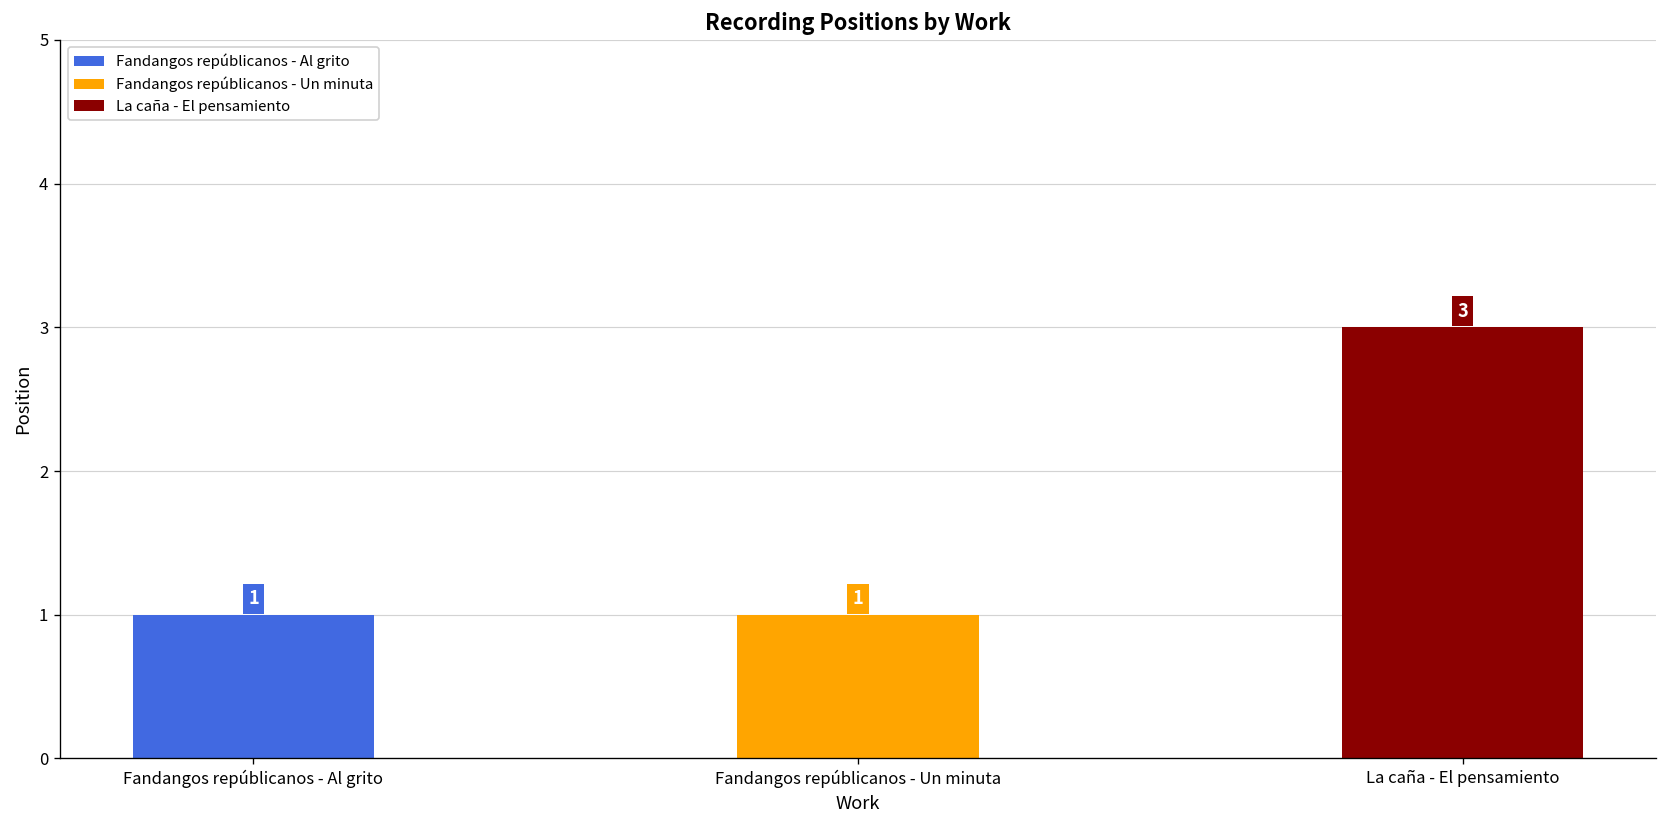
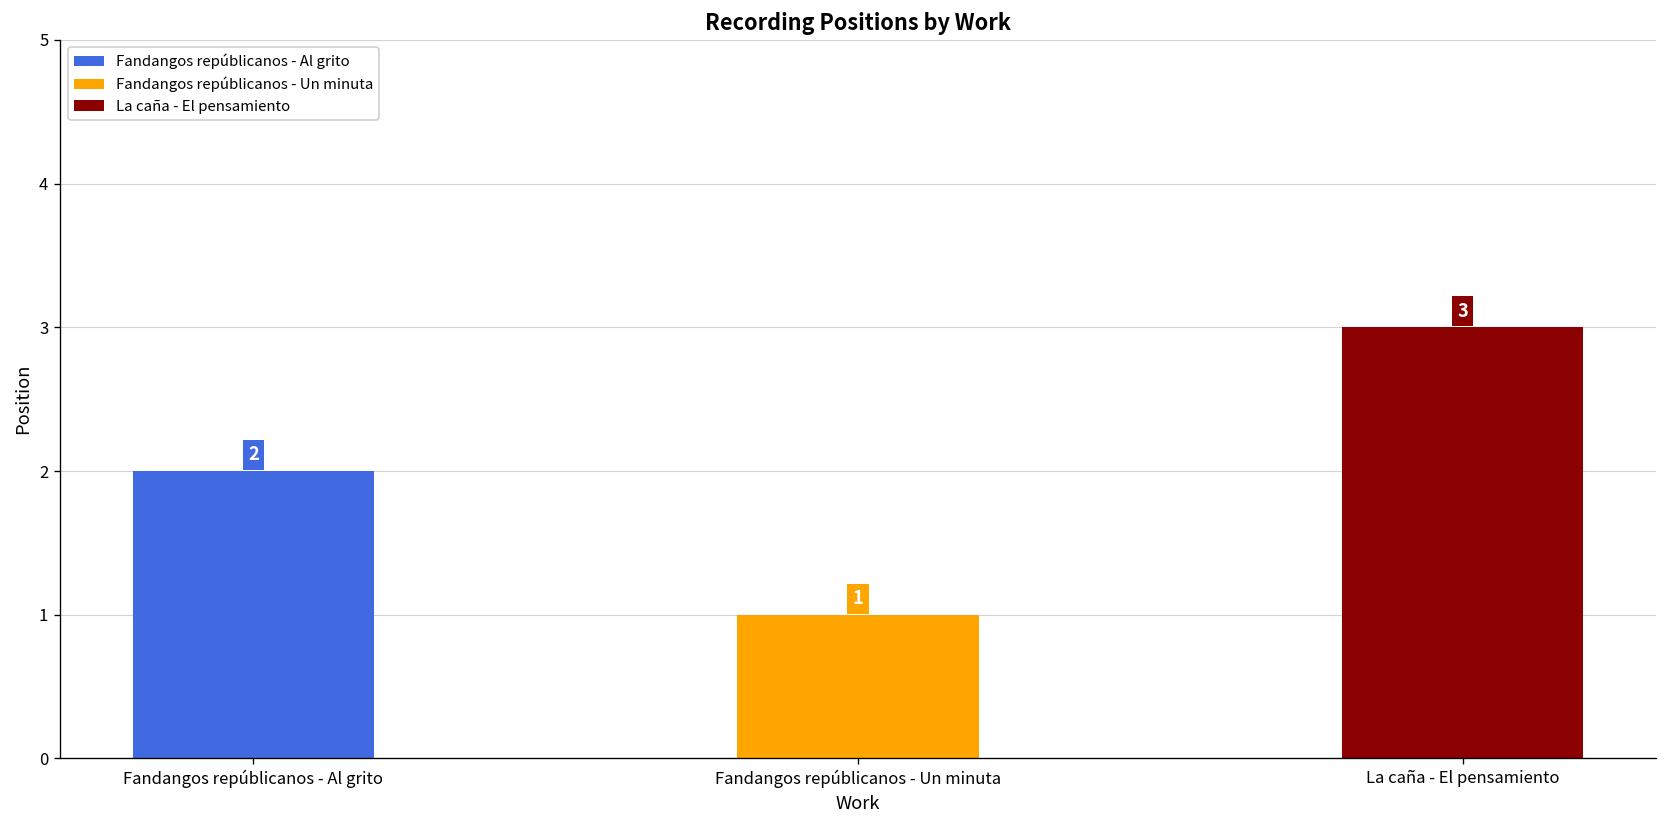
Fandangos repúblicanos - Al grito: 1 -> 2
